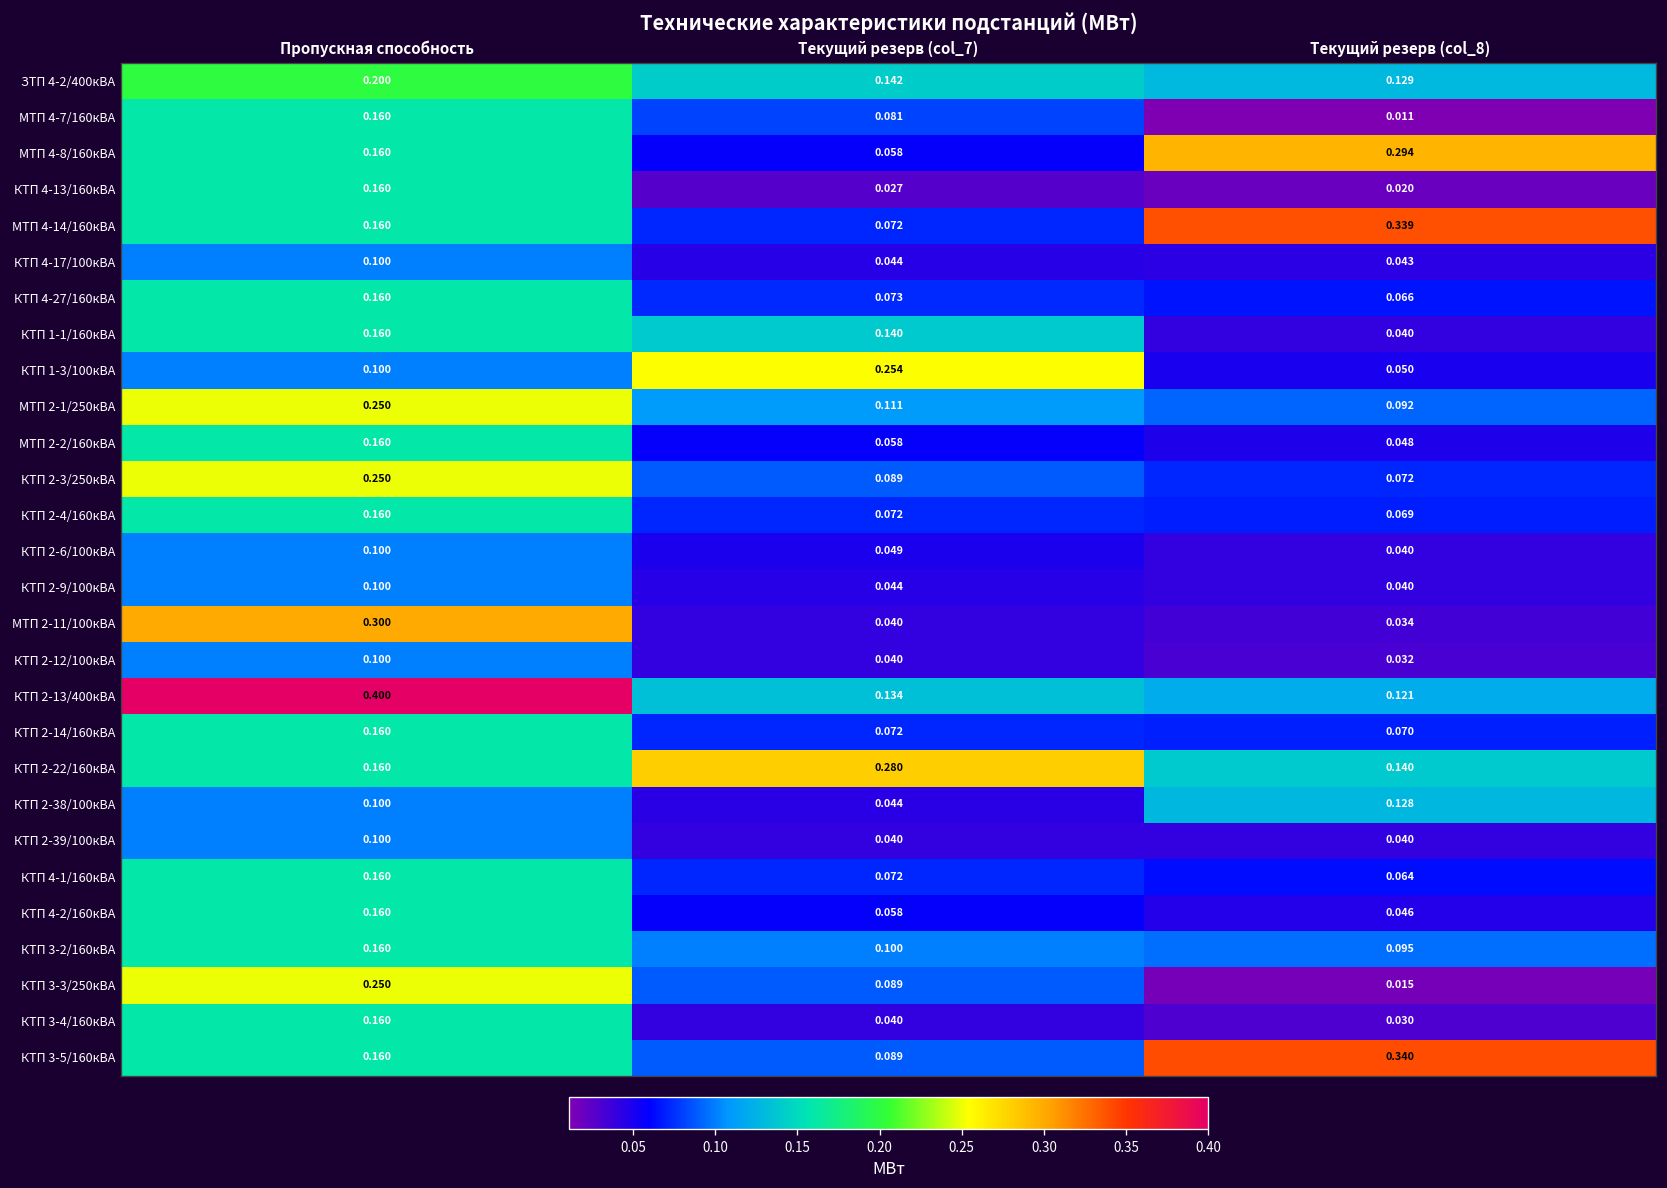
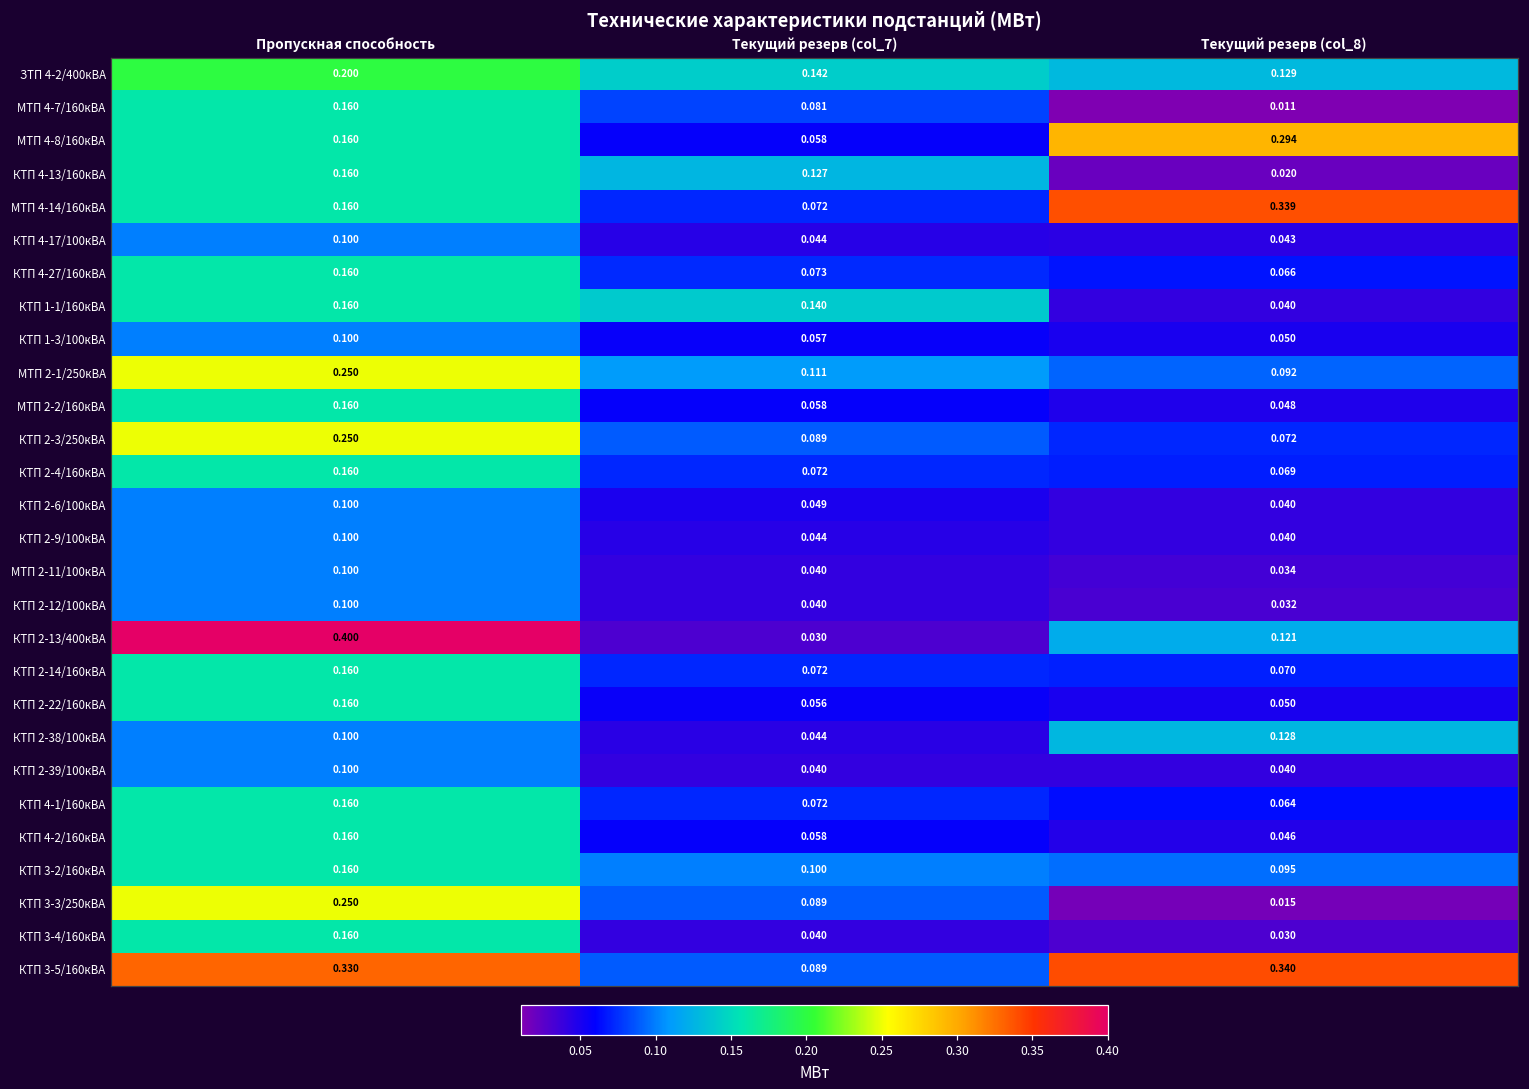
КТП 4-13/160кВА, Текущий резерв (col_7): 0.027 -> 0.127
КТП 1-3/100кВА, Текущий резерв (col_7): 0.254 -> 0.057
МТП 2-11/100кВА, Пропускная способность: 0.300 -> 0.100
КТП 2-13/400кВА, Текущий резерв (col_7): 0.134 -> 0.030
КТП 2-22/160кВА, Текущий резерв (col_7): 0.280 -> 0.056
КТП 2-22/160кВА, Текущий резерв (col_8): 0.140 -> 0.050
КТП 3-5/160кВА, Пропускная способность: 0.160 -> 0.330
